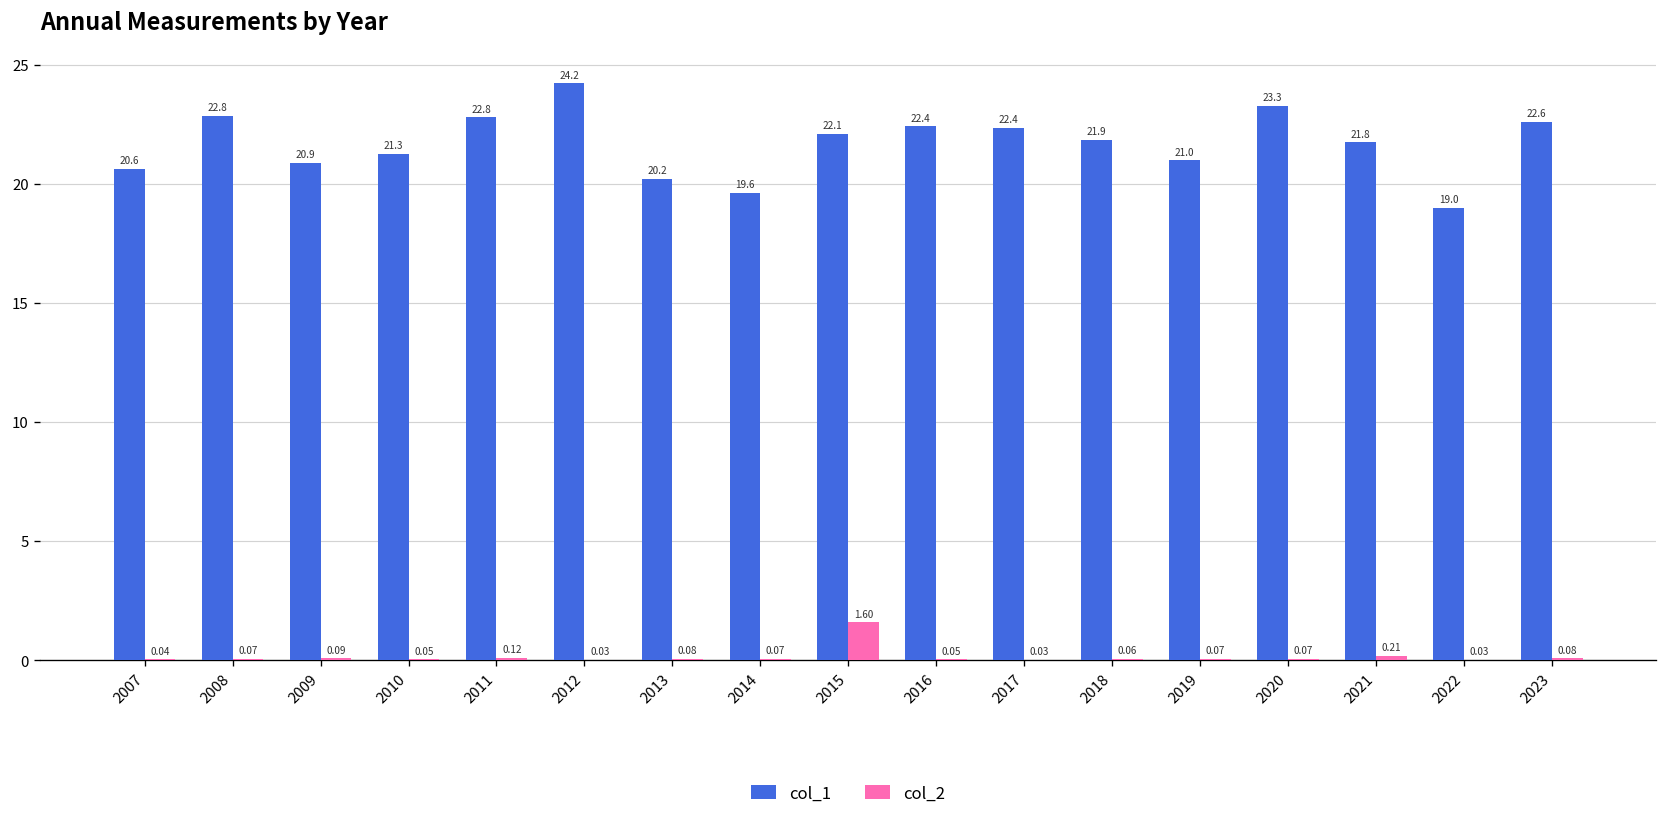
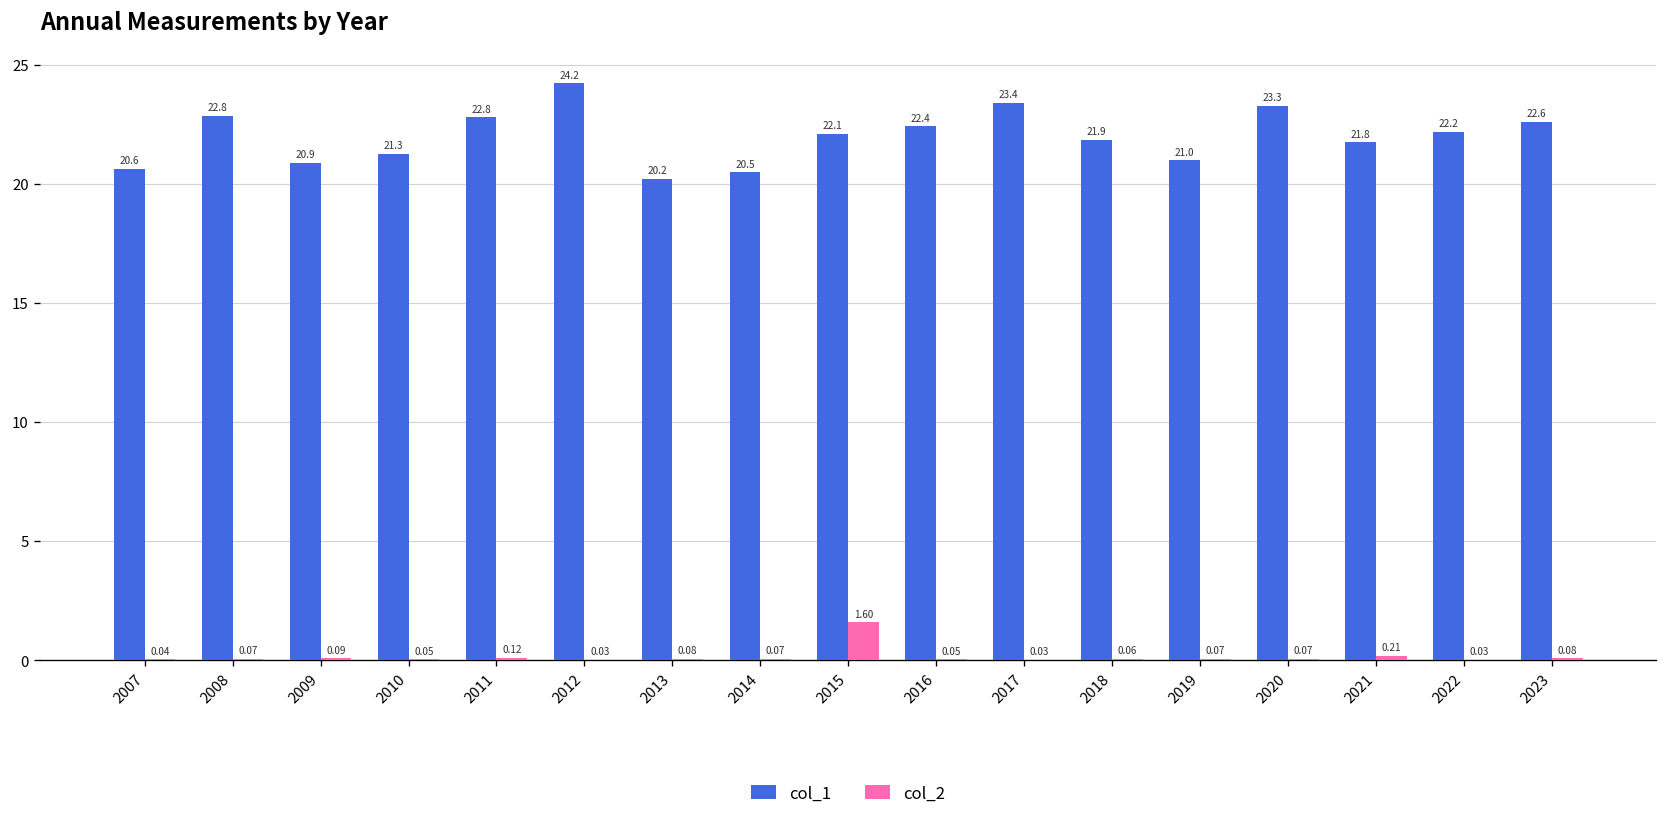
col_1, 2014: 19.6 -> 20.5
col_1, 2017: 22.4 -> 23.4
col_1, 2022: 19.0 -> 22.2
